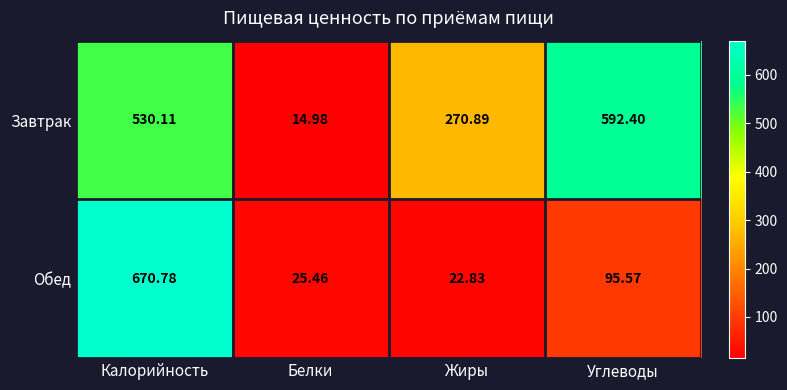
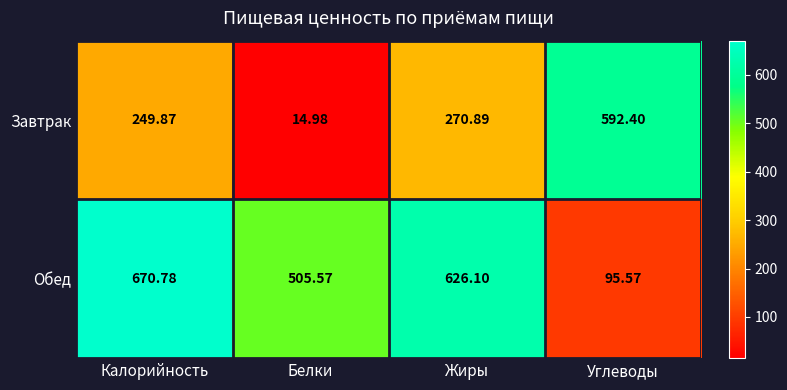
Завтрак, Калорийность: 530.11 -> 249.87
Обед, Белки: 25.46 -> 505.57
Обед, Жиры: 22.83 -> 626.10
